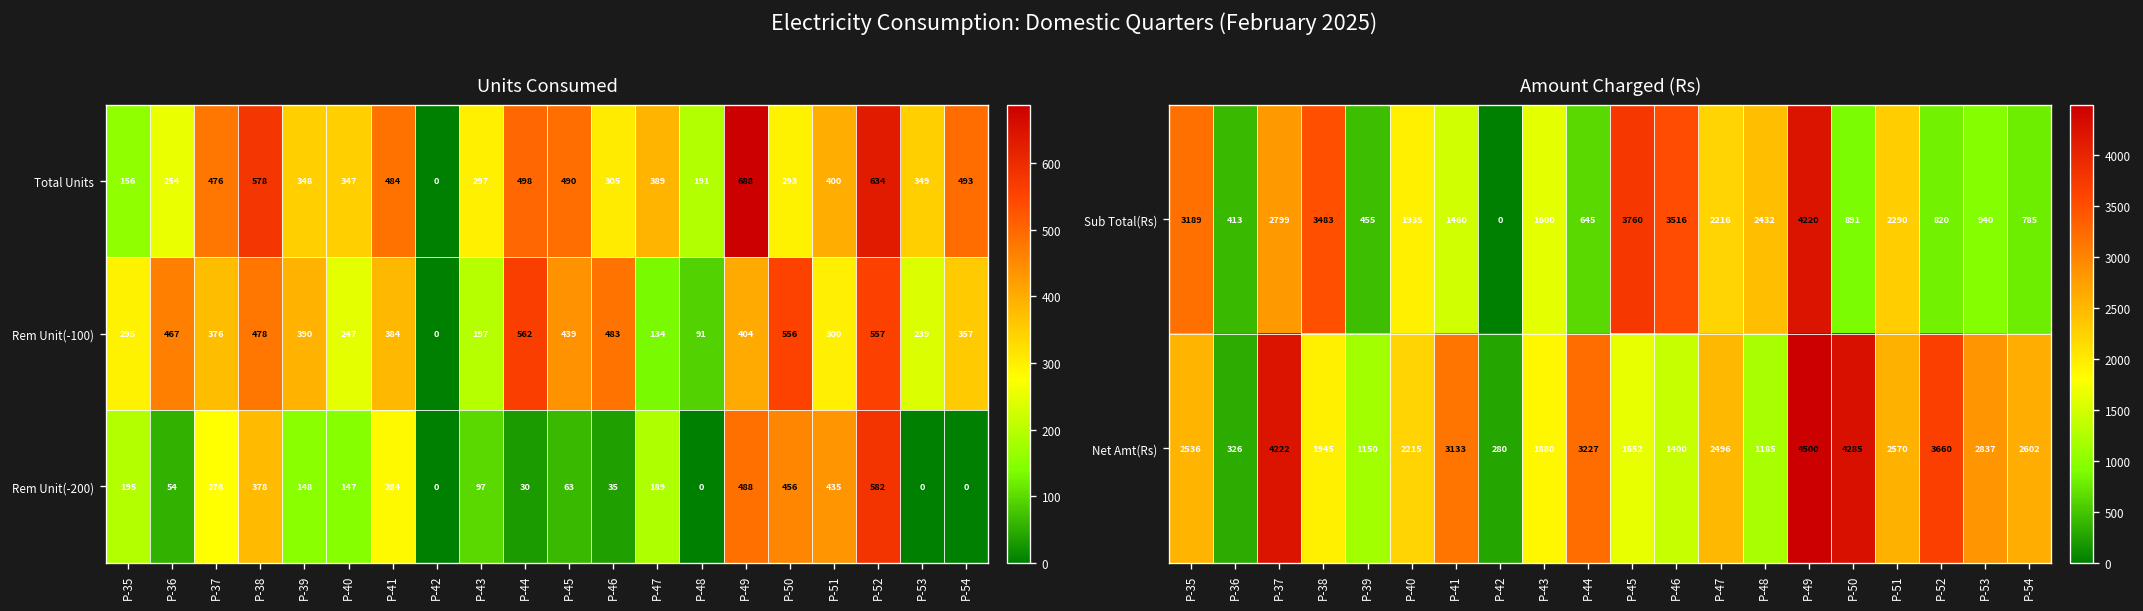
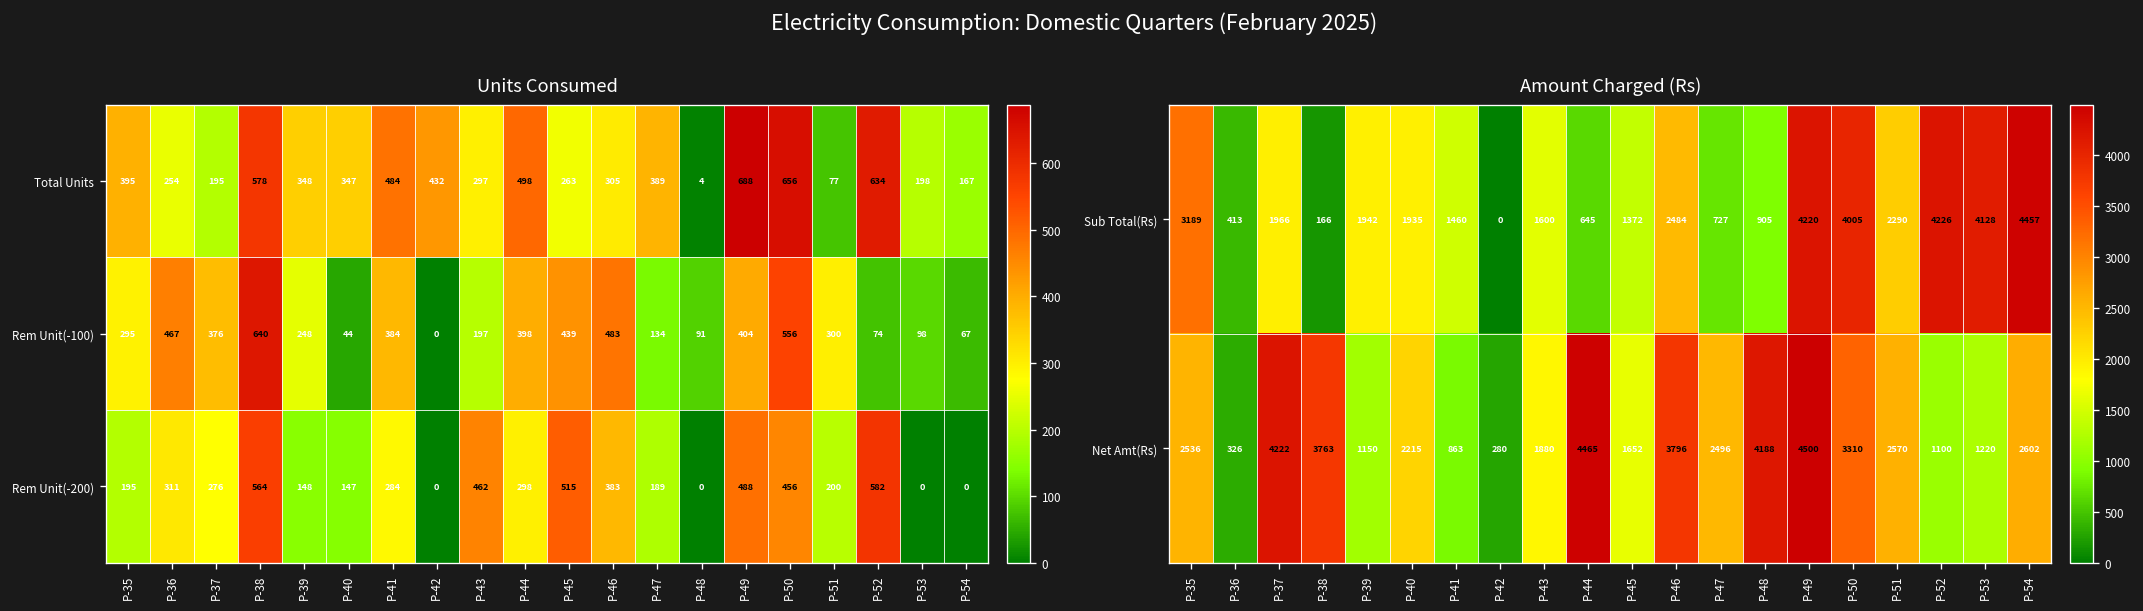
Units Consumed, Total Units, P-35: 156 -> 395
Units Consumed, Total Units, P-37: 476 -> 195
Units Consumed, Total Units, P-42: 0 -> 432
Units Consumed, Total Units, P-45: 490 -> 263
Units Consumed, Total Units, P-48: 191 -> 4
Units Consumed, Total Units, P-50: 293 -> 656
Units Consumed, Total Units, P-51: 400 -> 77
Units Consumed, Total Units, P-53: 349 -> 198
Units Consumed, Total Units, P-54: 493 -> 167
Units Consumed, Rem Unit(-100), P-38: 478 -> 640
Units Consumed, Rem Unit(-100), P-39: 390 -> 248
Units Consumed, Rem Unit(-100), P-40: 247 -> 44
Units Consumed, Rem Unit(-100), P-44: 562 -> 398
Units Consumed, Rem Unit(-100), P-52: 557 -> 74
Units Consumed, Rem Unit(-100), P-53: 239 -> 98
Units Consumed, Rem Unit(-100), P-54: 357 -> 67
Units Consumed, Rem Unit(-200), P-36: 54 -> 311
Units Consumed, Rem Unit(-200), P-38: 378 -> 564
Units Consumed, Rem Unit(-200), P-43: 97 -> 462
Units Consumed, Rem Unit(-200), P-44: 30 -> 298
Units Consumed, Rem Unit(-200), P-45: 63 -> 515
Units Consumed, Rem Unit(-200), P-46: 35 -> 383
Units Consumed, Rem Unit(-200), P-51: 435 -> 200
Amount Charged (Rs), Sub Total(Rs), P-37: 2799 -> 1966
Amount Charged (Rs), Sub Total(Rs), P-38: 3483 -> 166
Amount Charged (Rs), Sub Total(Rs), P-39: 455 -> 1942
Amount Charged (Rs), Sub Total(Rs), P-45: 3760 -> 1372
Amount Charged (Rs), Sub Total(Rs), P-46: 3516 -> 2484
Amount Charged (Rs), Sub Total(Rs), P-47: 2216 -> 727
Amount Charged (Rs), Sub Total(Rs), P-48: 2432 -> 905
Amount Charged (Rs), Sub Total(Rs), P-50: 891 -> 4005
Amount Charged (Rs), Sub Total(Rs), P-52: 820 -> 4226
Amount Charged (Rs), Sub Total(Rs), P-53: 940 -> 4128
Amount Charged (Rs), Sub Total(Rs), P-54: 785 -> 4457
Amount Charged (Rs), Net Amt(Rs), P-38: 1945 -> 3763
Amount Charged (Rs), Net Amt(Rs), P-41: 3133 -> 863
Amount Charged (Rs), Net Amt(Rs), P-44: 3227 -> 4465
Amount Charged (Rs), Net Amt(Rs), P-46: 1400 -> 3796
Amount Charged (Rs), Net Amt(Rs), P-48: 1185 -> 4188
Amount Charged (Rs), Net Amt(Rs), P-50: 4285 -> 3310
Amount Charged (Rs), Net Amt(Rs), P-52: 3660 -> 1100
Amount Charged (Rs), Net Amt(Rs), P-53: 2837 -> 1220
